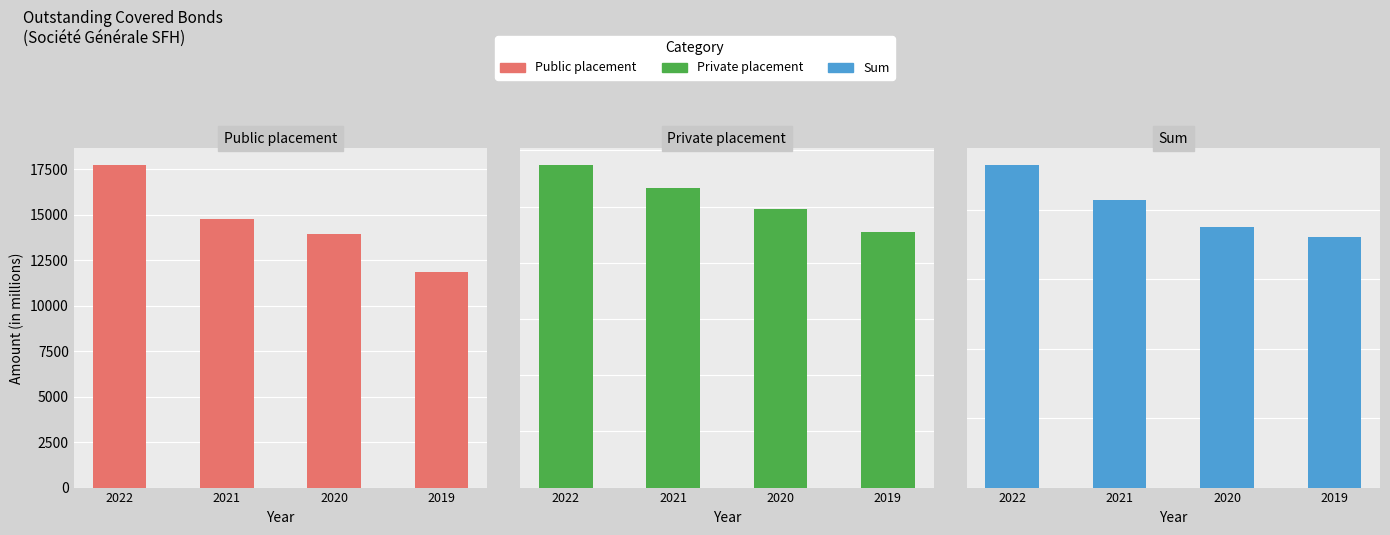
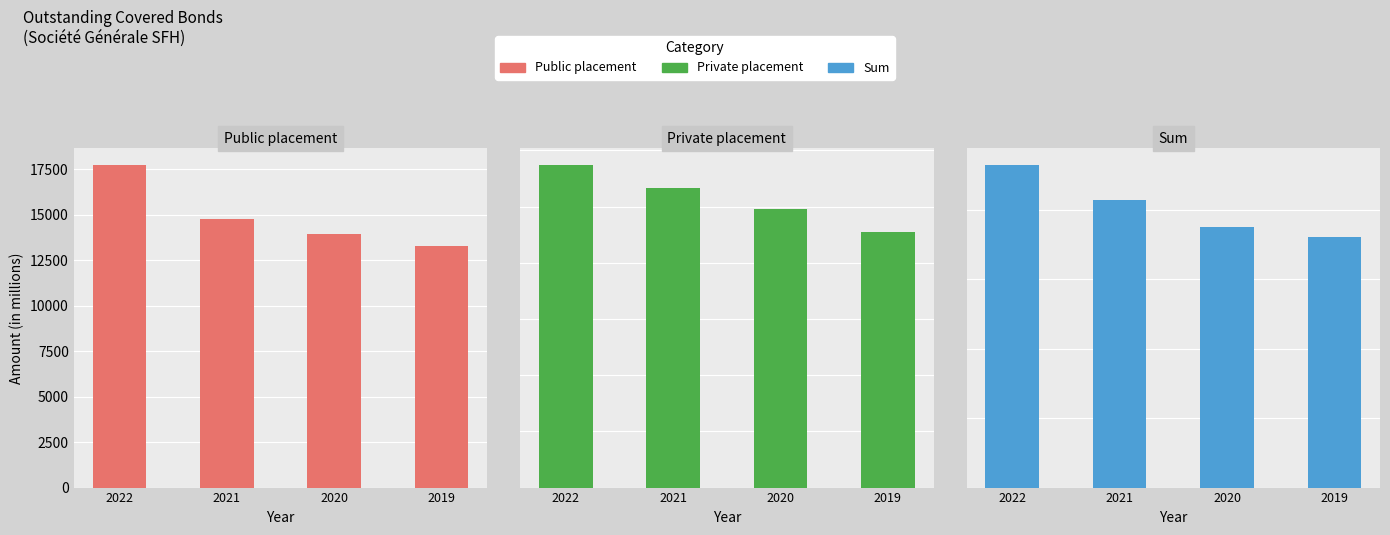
Public placement, 2019: 11900 -> 13300
